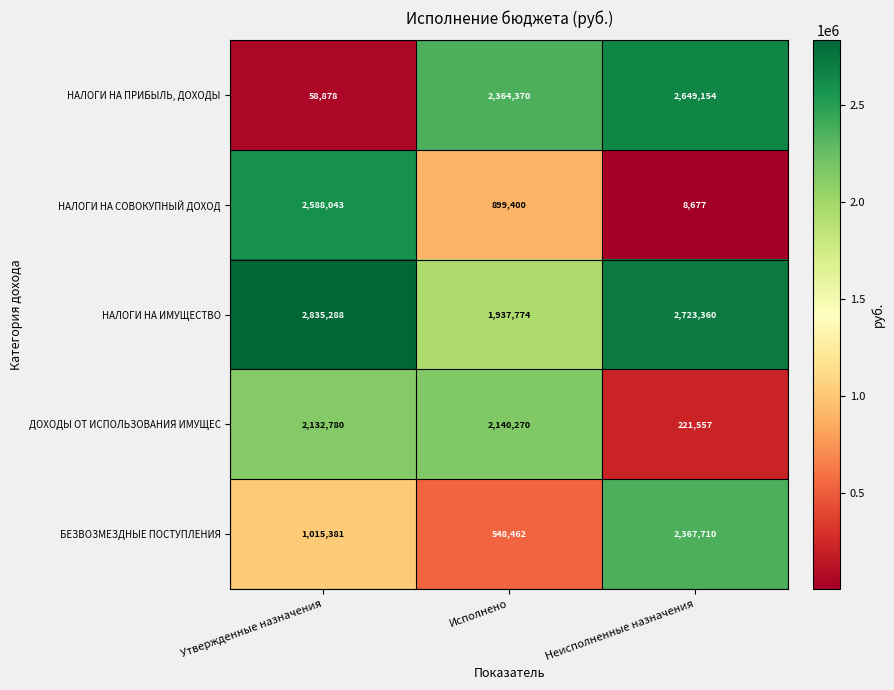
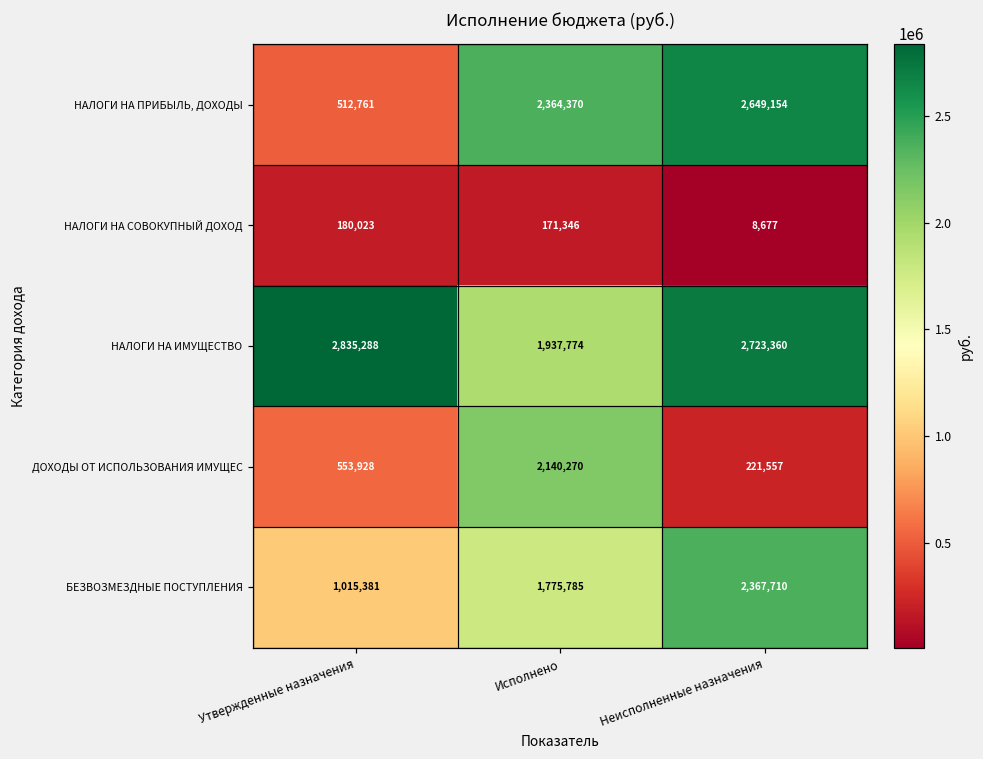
НАЛОГИ НА ПРИБЫЛЬ, ДОХОДЫ, Утвержденные назначения: 58,878 -> 512,761
НАЛОГИ НА СОВОКУПНЫЙ ДОХОД, Утвержденные назначения: 2,588,043 -> 180,023
НАЛОГИ НА СОВОКУПНЫЙ ДОХОД, Исполнено: 899,400 -> 171,346
ДОХОДЫ ОТ ИСПОЛЬЗОВАНИЯ ИМУЩЕС, Утвержденные назначения: 2,132,780 -> 553,928
БЕЗВОЗМЕЗДНЫЕ ПОСТУПЛЕНИЯ, Исполнено: 548,462 -> 1,775,785
